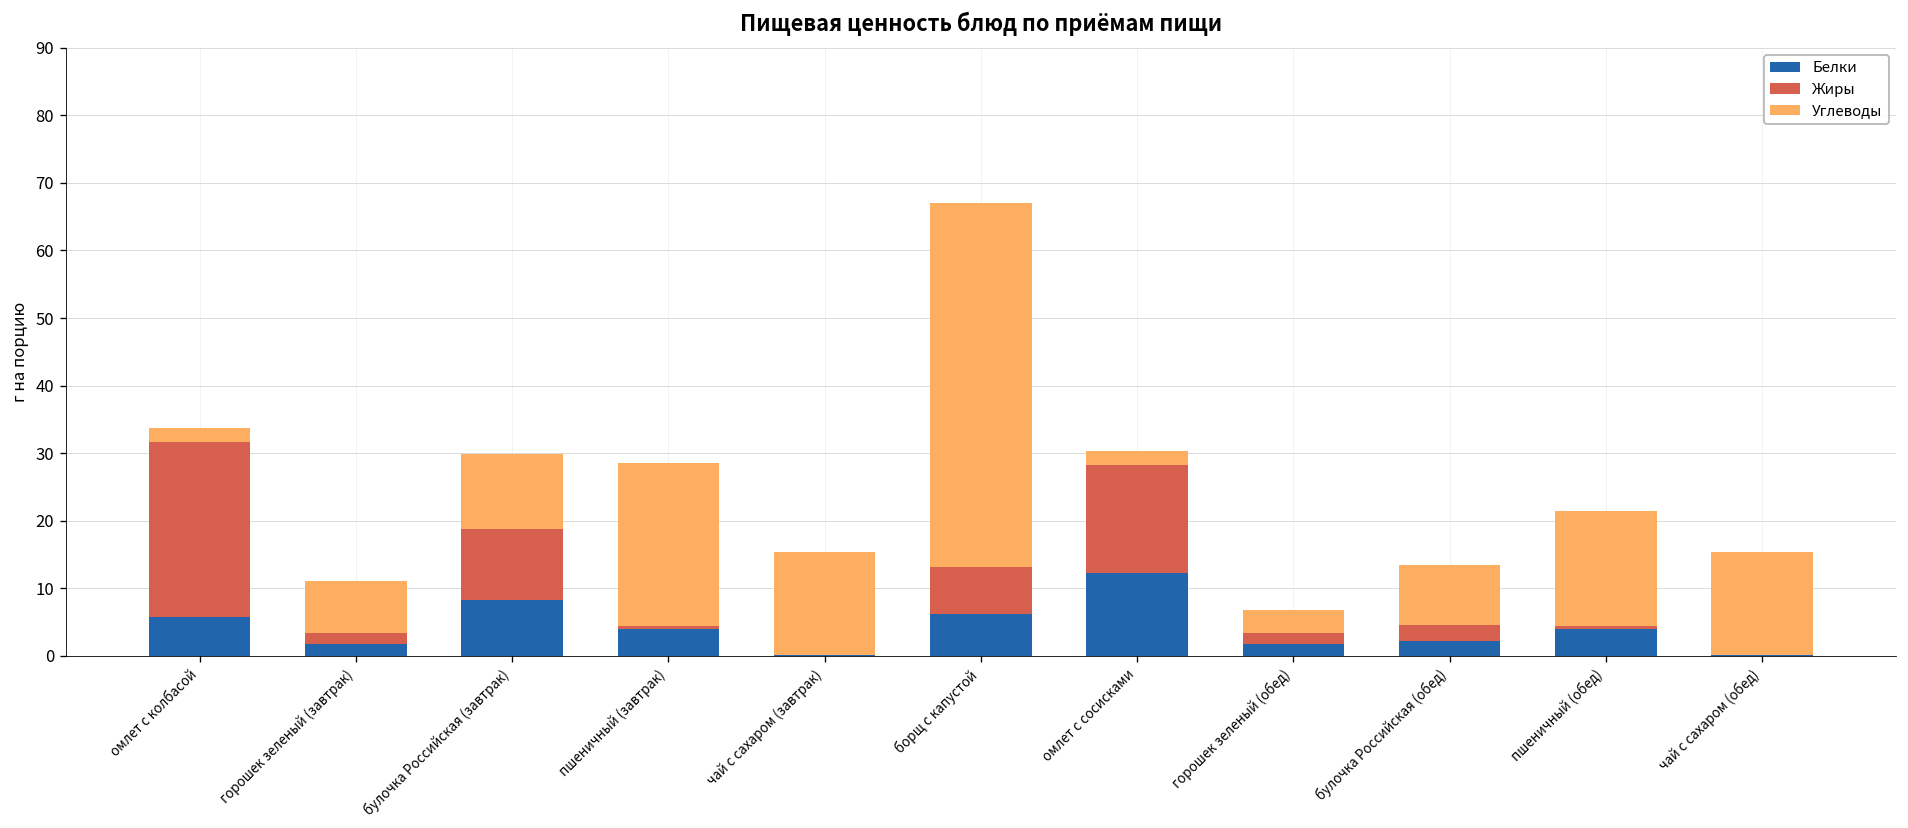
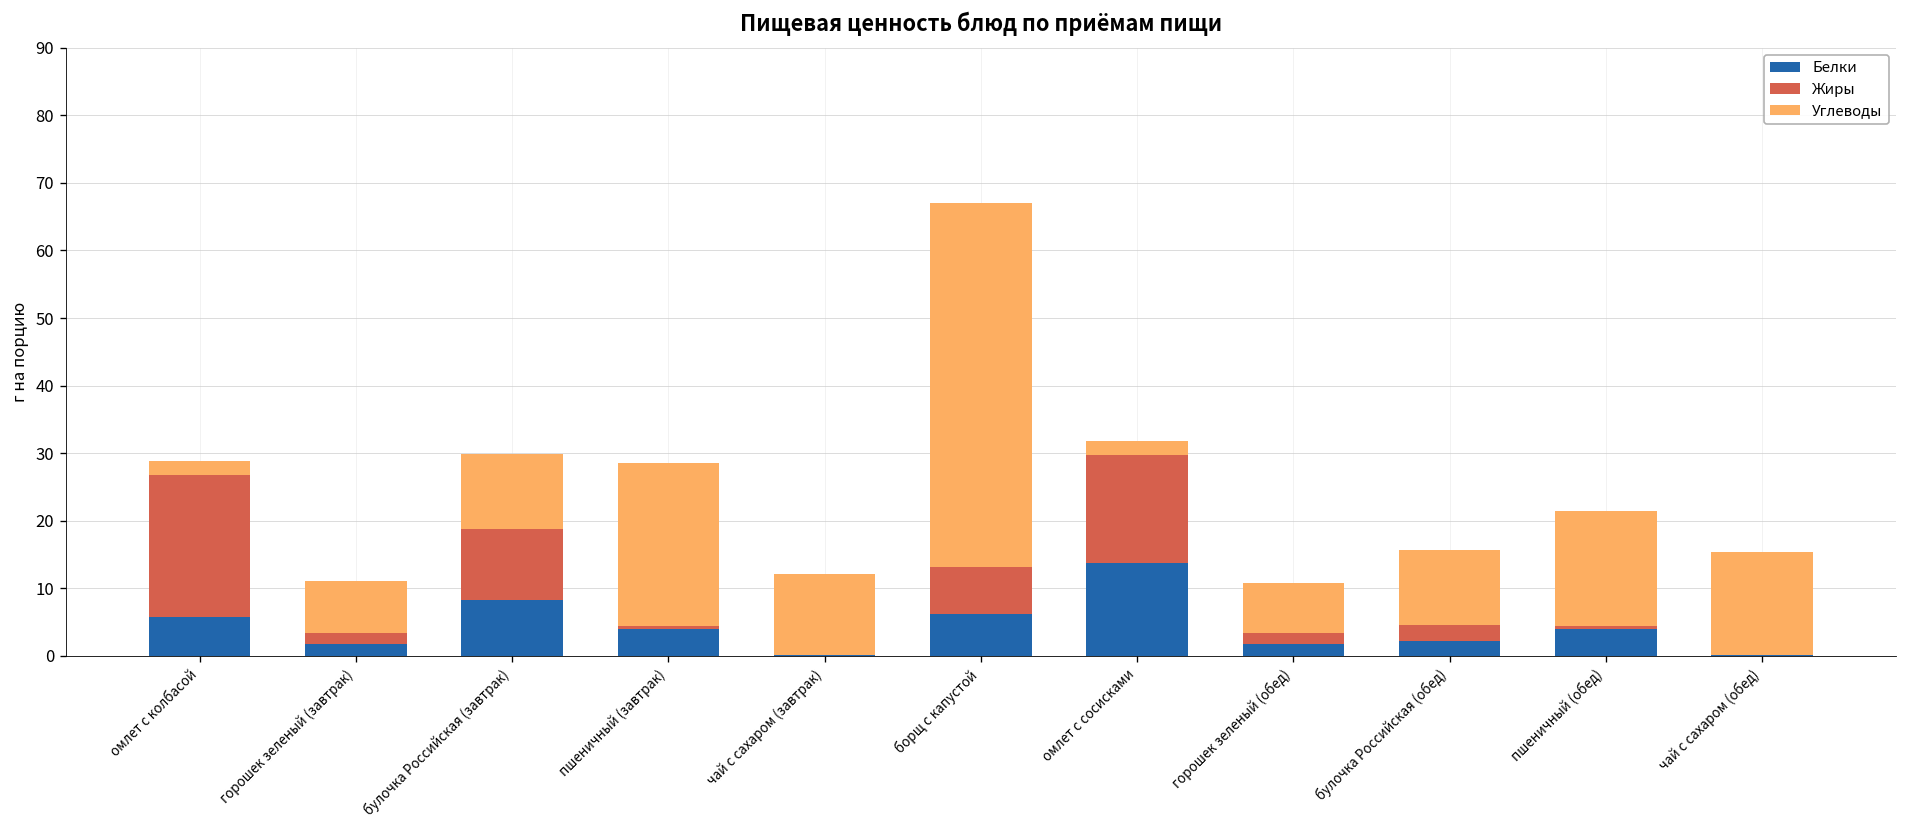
Жиры, омлет с колбасой: 26 -> 21
Углеводы, чай с сахаром (завтрак): 15 -> 12
Белки, омлет с сосисками: 12 -> 14
Углеводы, горошек зеленый (обед): 3 -> 7
Углеводы, булочка Российская (обед): 9 -> 11
